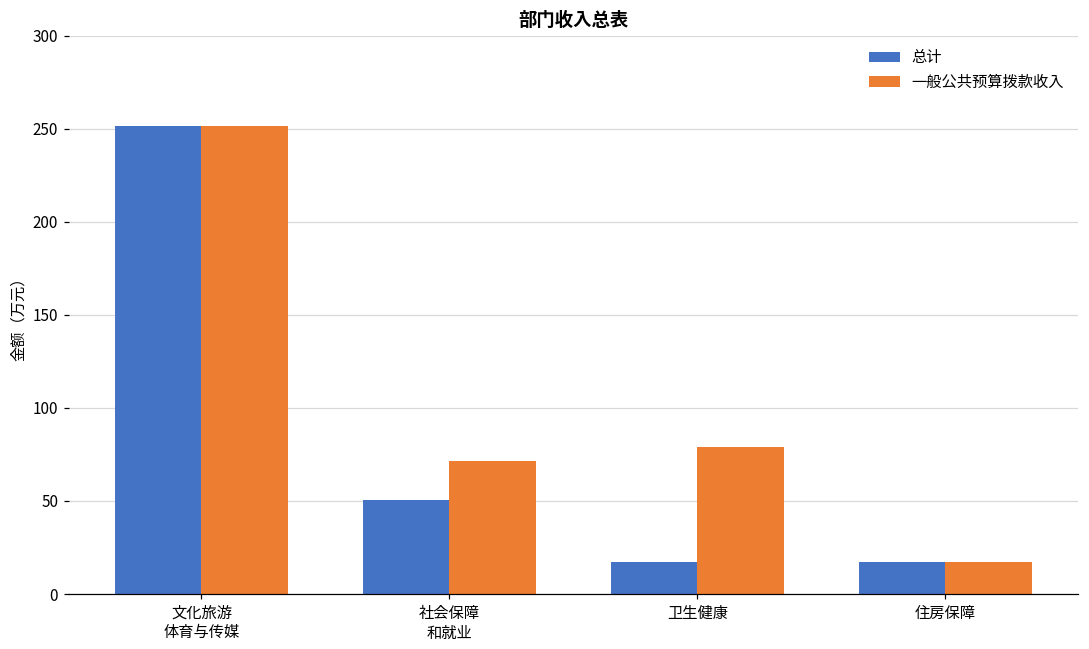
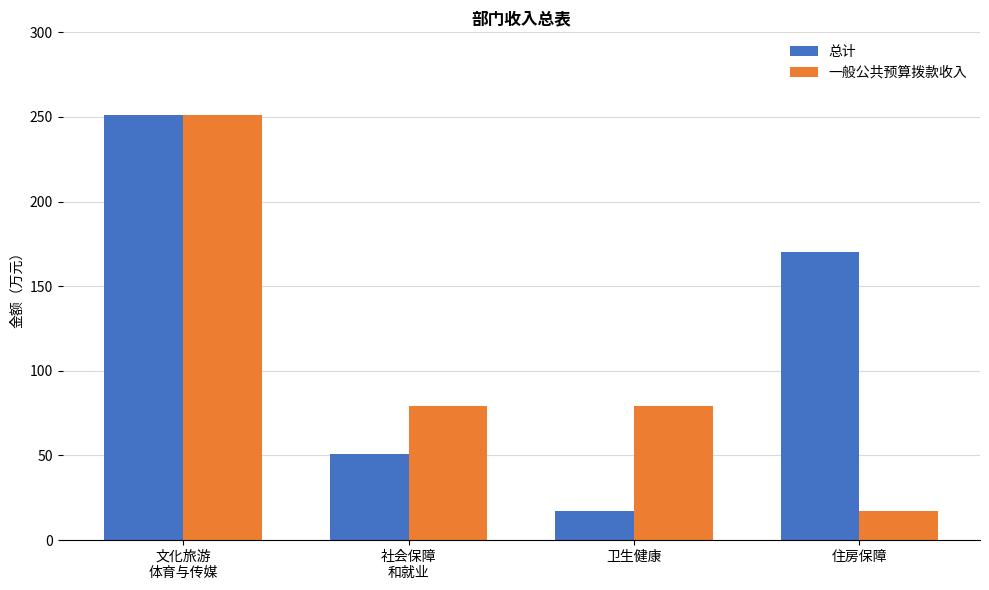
一般公共预算拨款收入, 社会保障 和就业: 72 -> 79
总计, 住房保障: 17 -> 170
